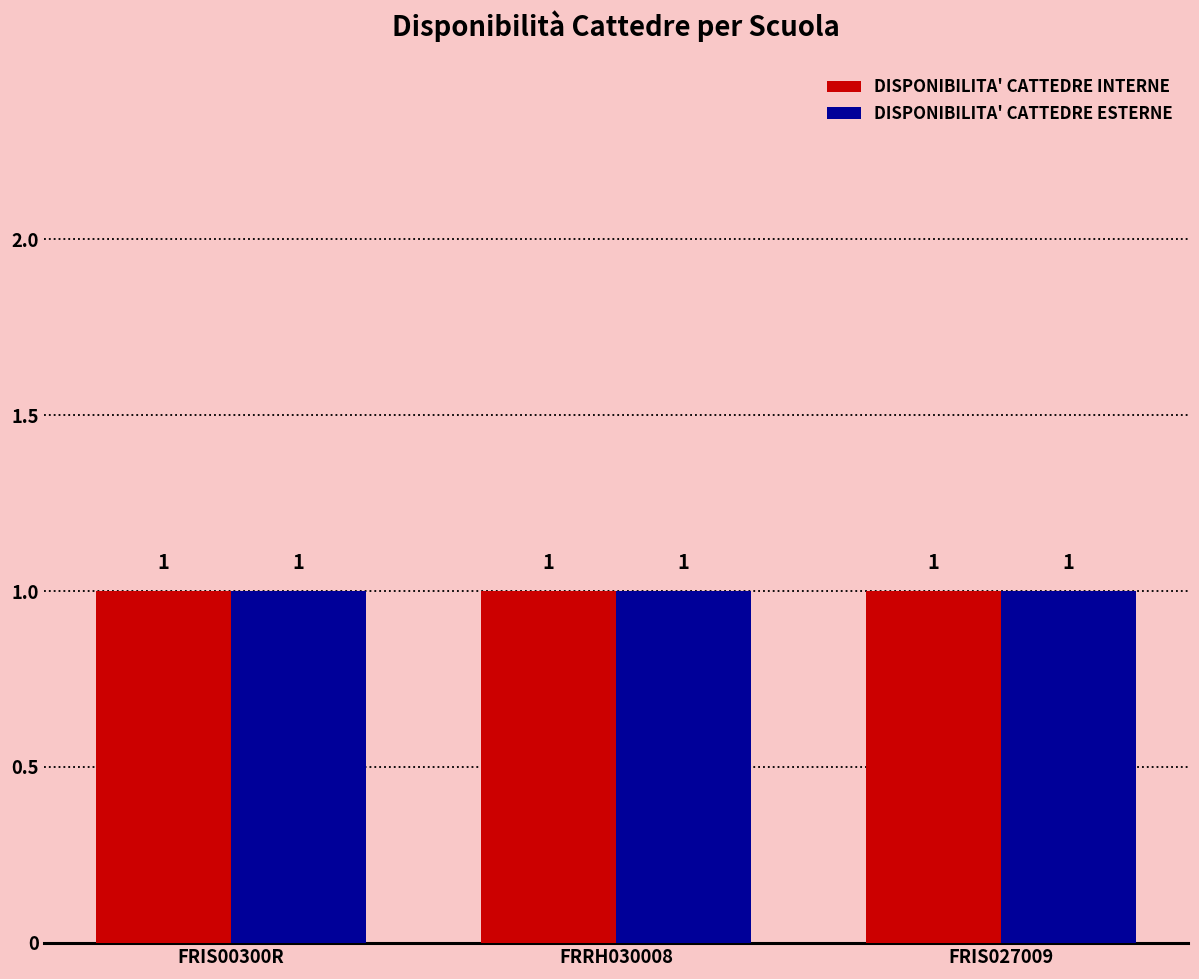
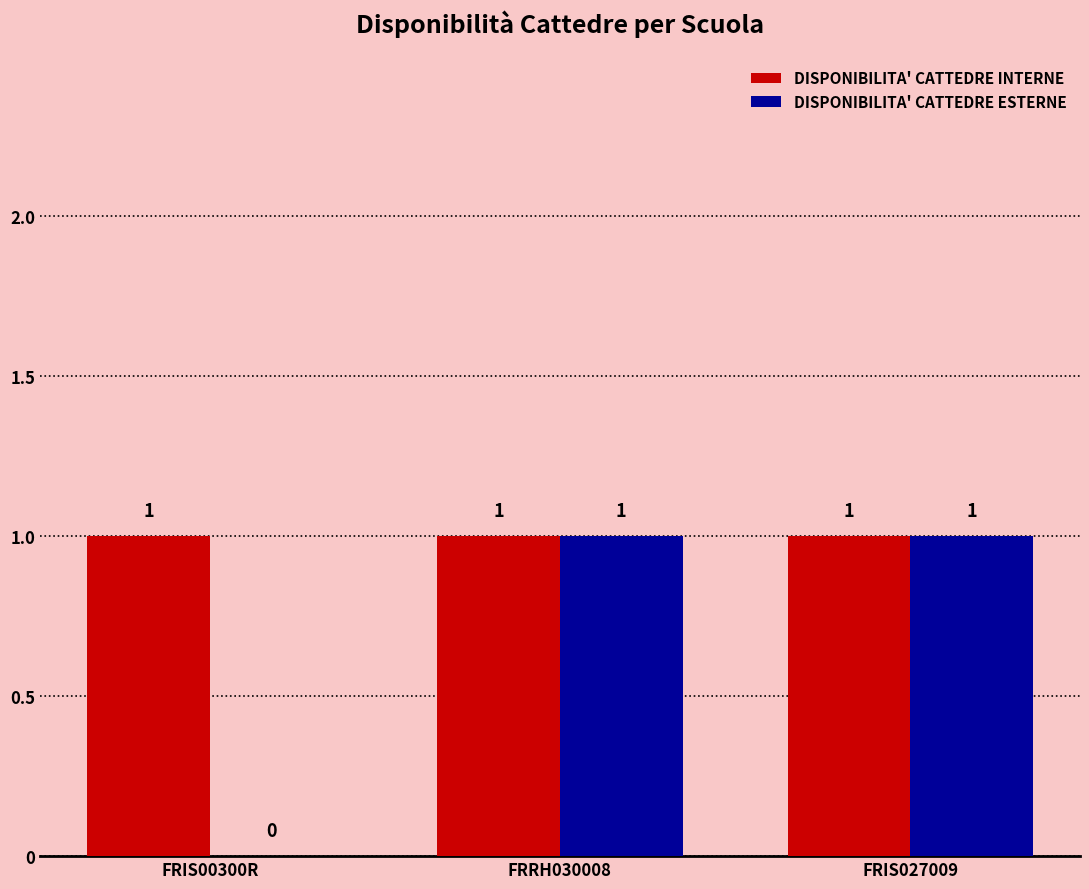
DISPONIBILITA' CATTEDRE ESTERNE, FRIS00300R: 1 -> 0
